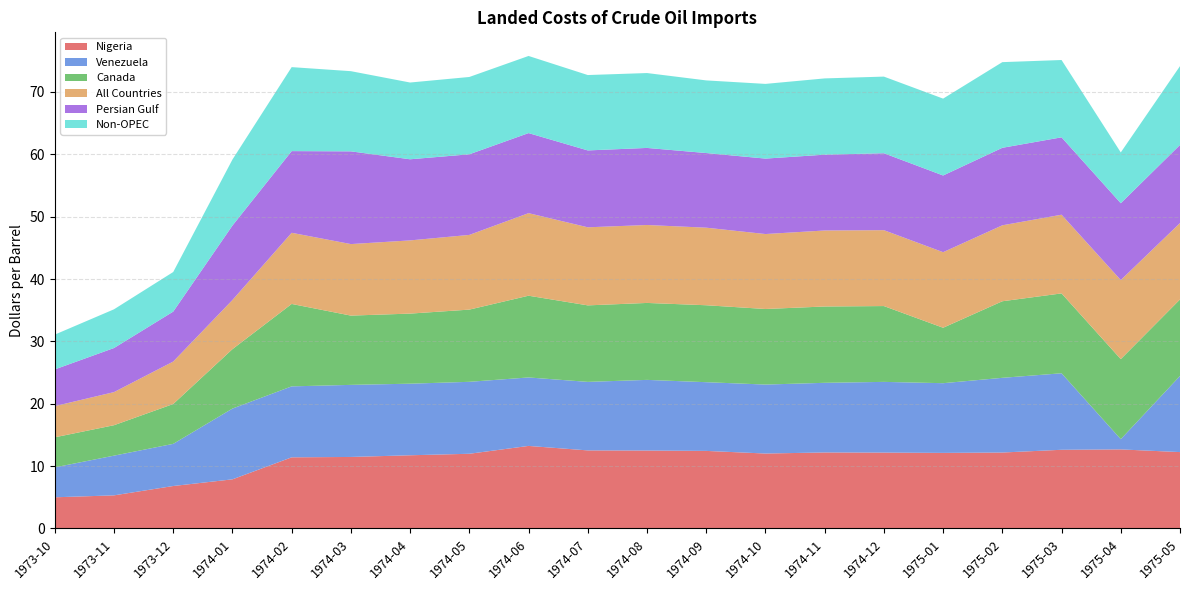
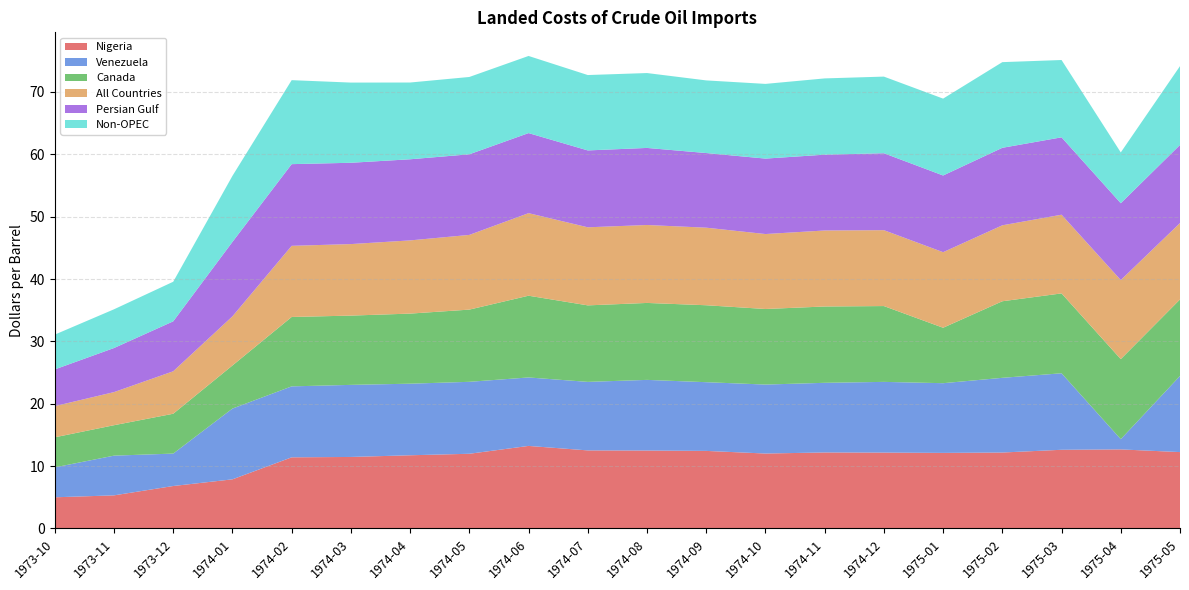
Venezuela, 1973-12: 7 -> 5
Canada, 1974-01: 10 -> 7
Canada, 1974-02: 13 -> 11
Persian Gulf, 1974-03: 15 -> 13
